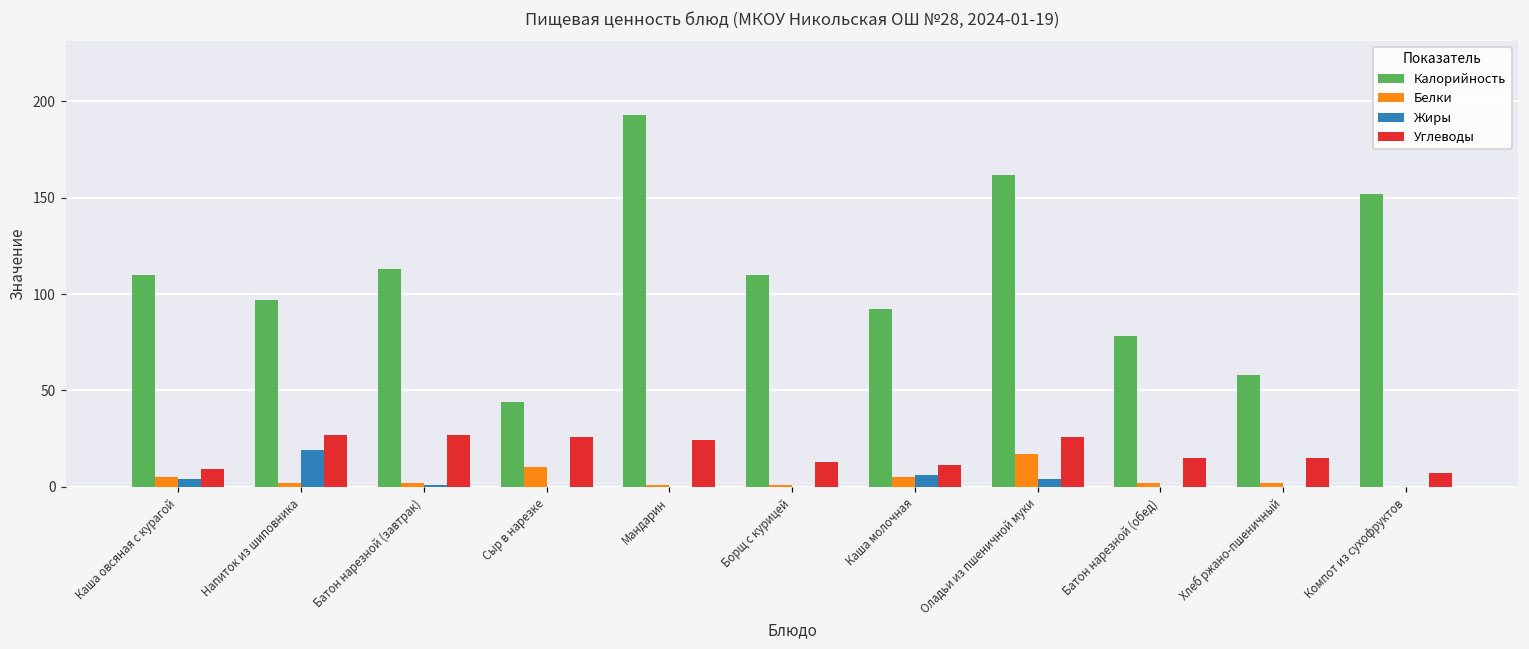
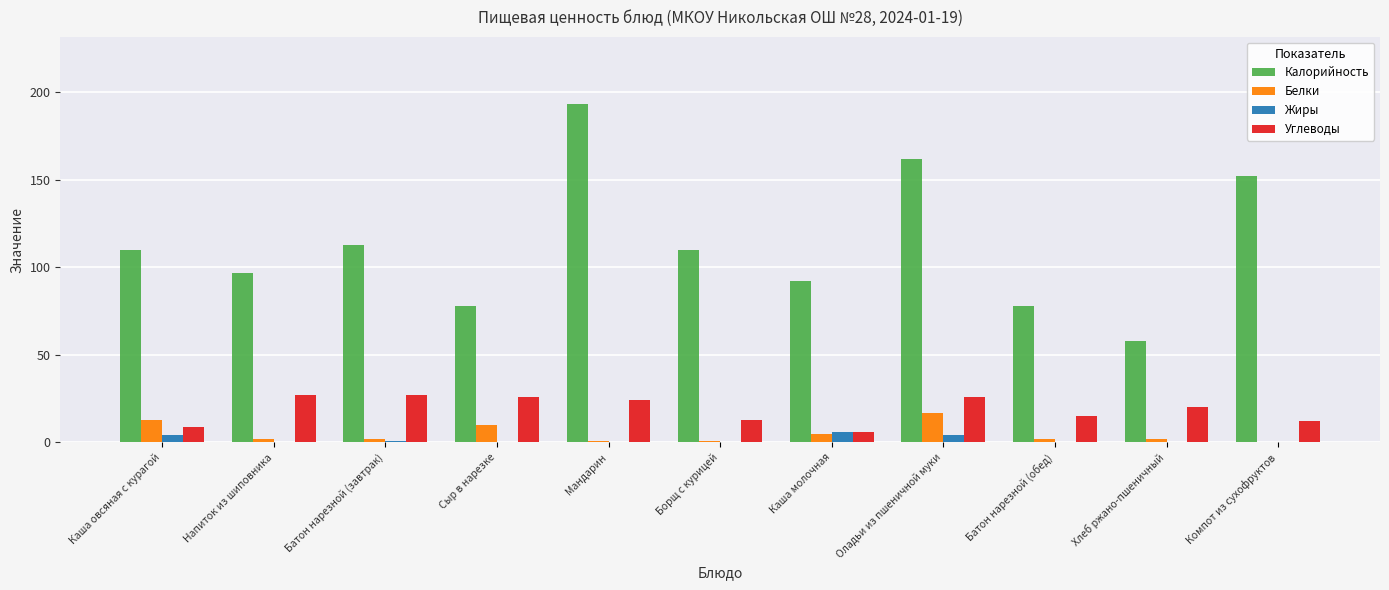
Белки, Каша овсяная с курагой: 5 -> 13
Жиры, Напиток из шиповника: 19 -> 0
Калорийность, Сыр в нарезке: 44 -> 78
Углеводы, Каша молочная: 11 -> 6
Углеводы, Хлеб ржано-пшеничный: 15 -> 20
Углеводы, Компот из сухофруктов: 7 -> 12
